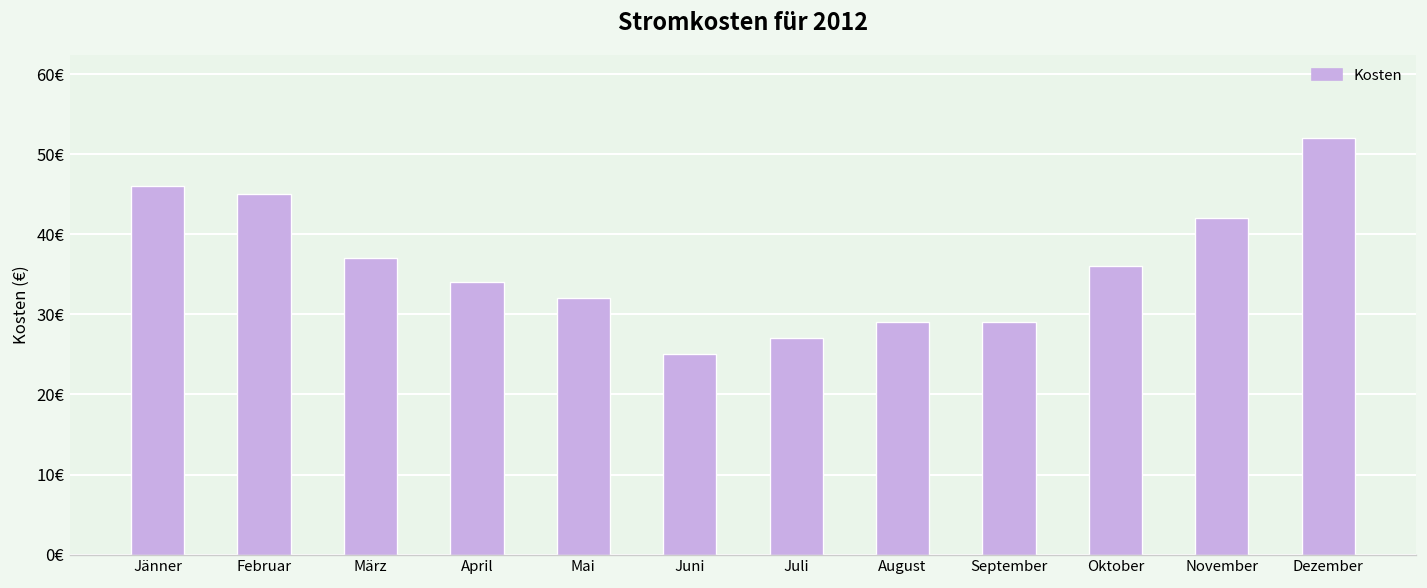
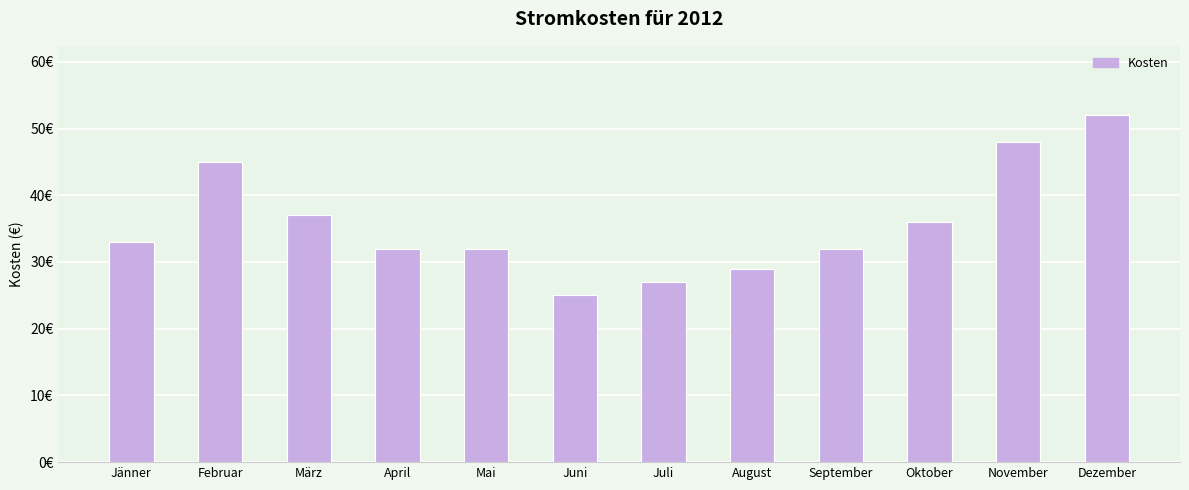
Jänner: 46€ -> 33€
April: 34€ -> 32€
September: 29€ -> 32€
November: 42€ -> 48€
